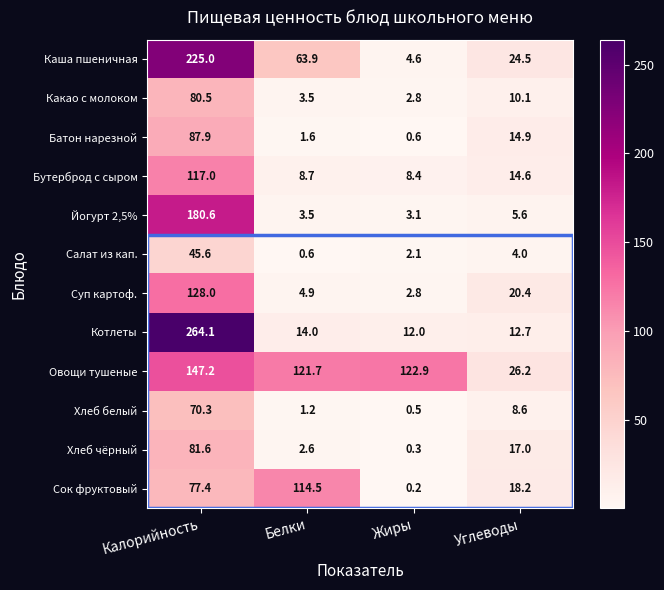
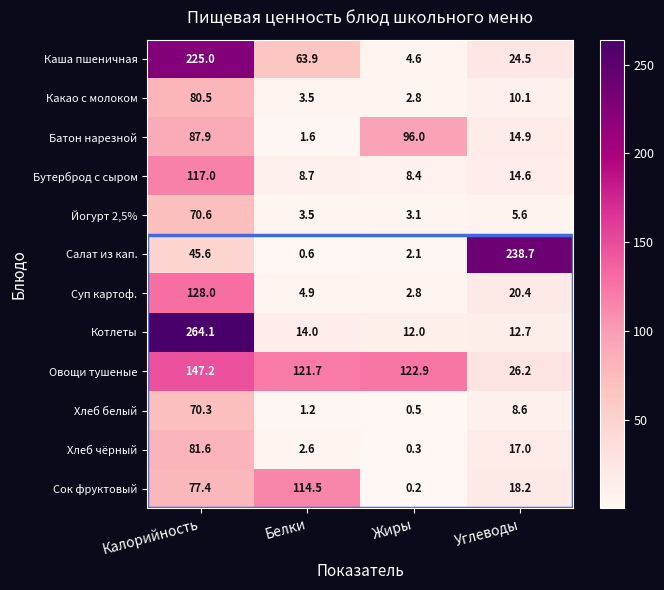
Батон нарезной, Жиры: 0.6 -> 96.0
Йогурт 2,5%, Калорийность: 180.6 -> 70.6
Салат из кап., Углеводы: 4.0 -> 238.7
